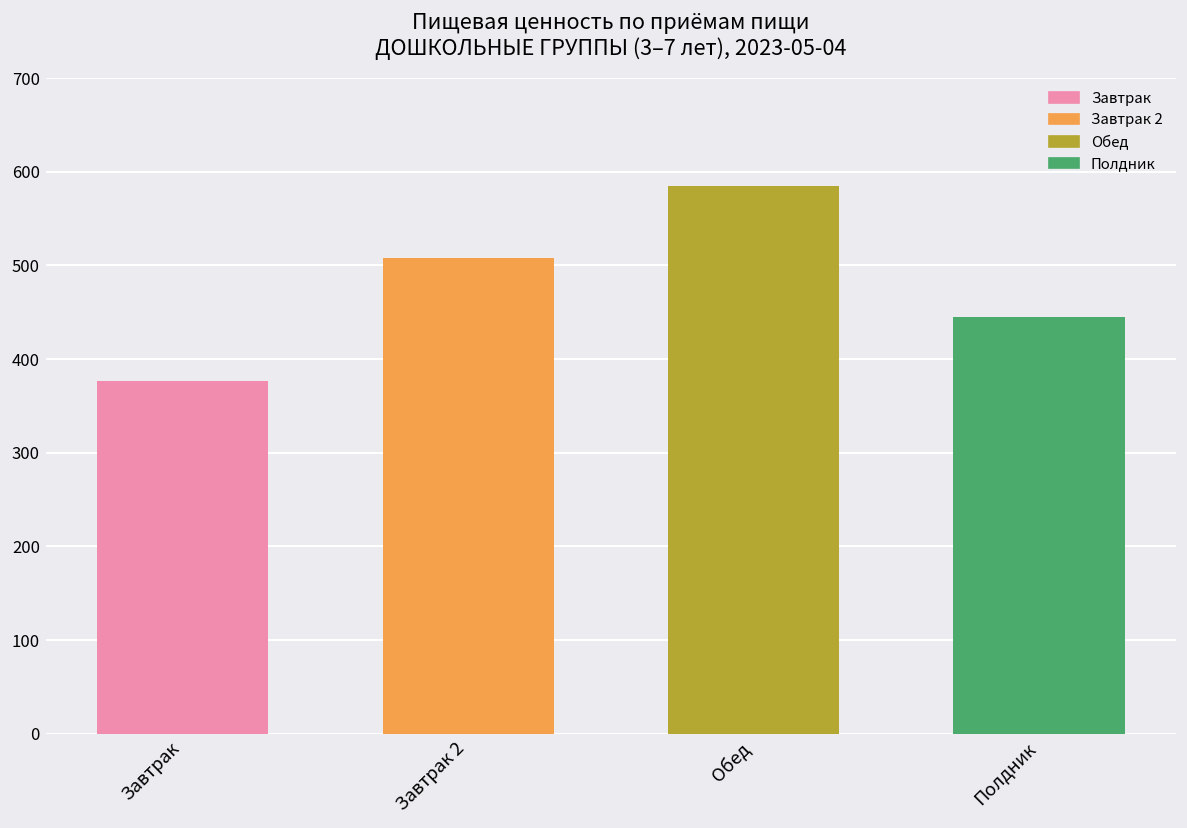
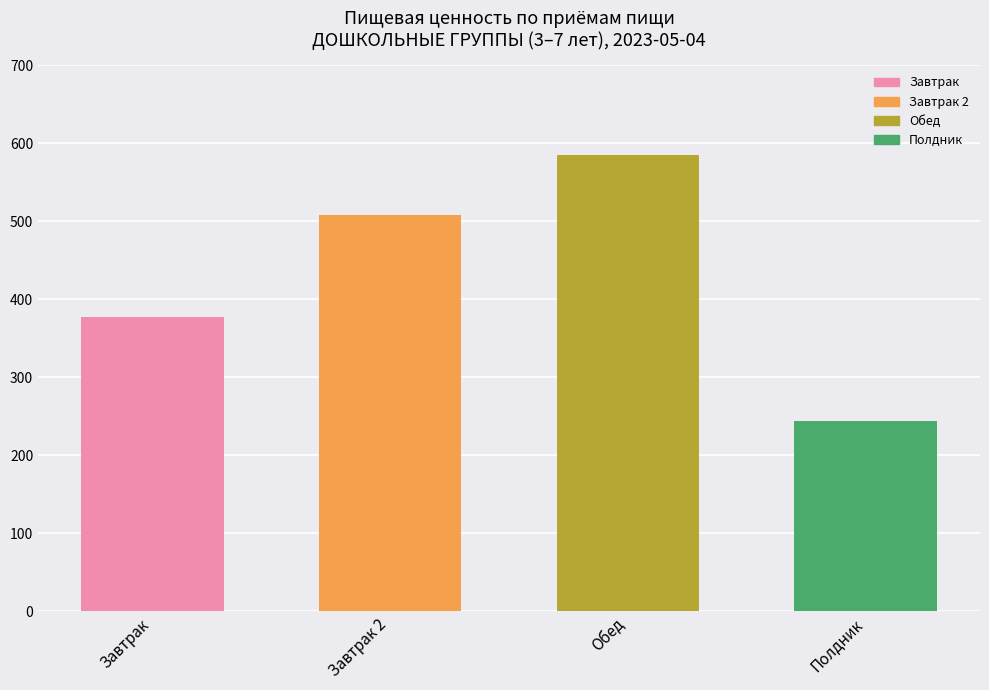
Полдник: 450 -> 240
